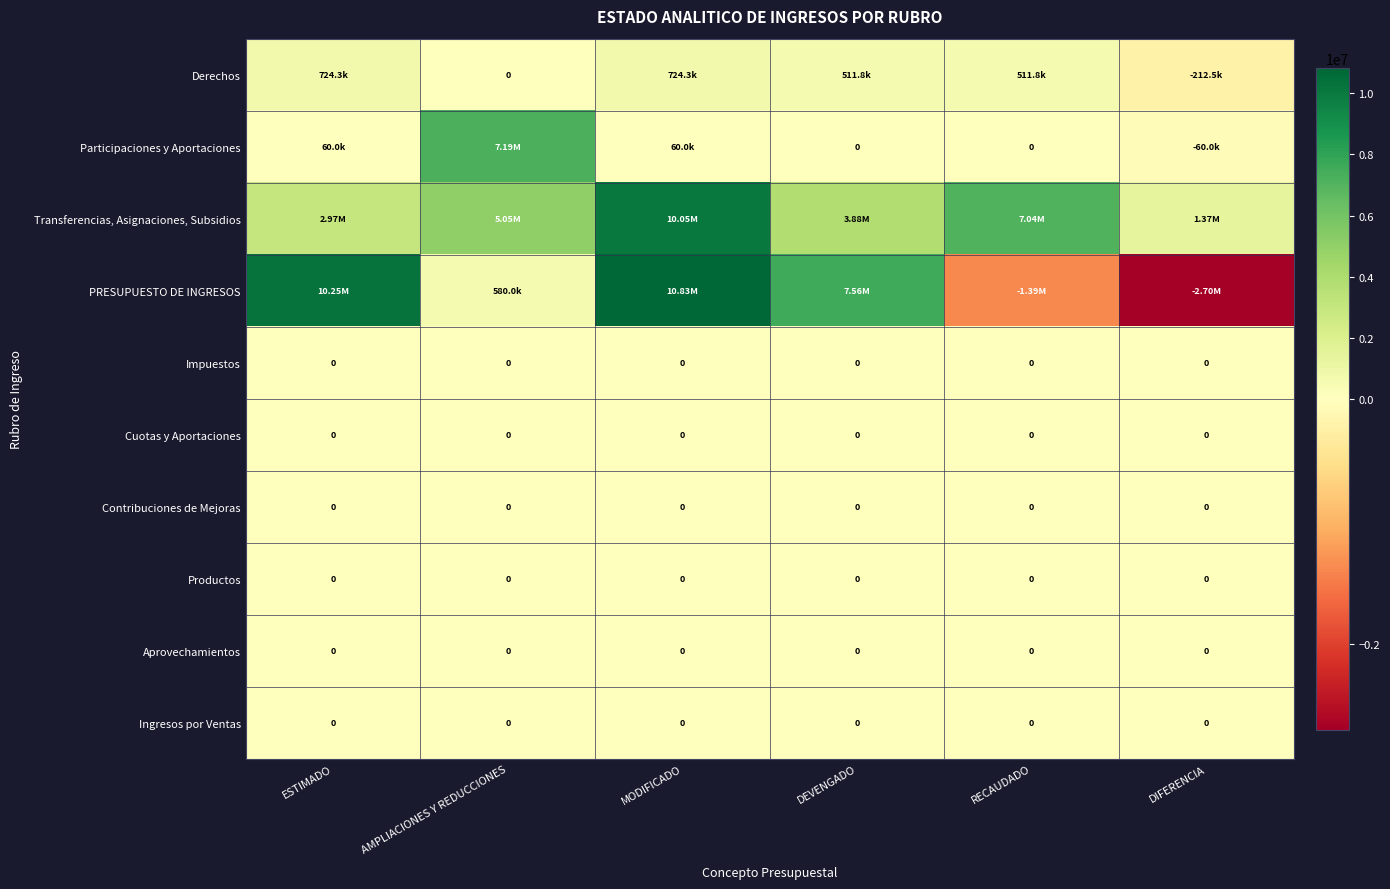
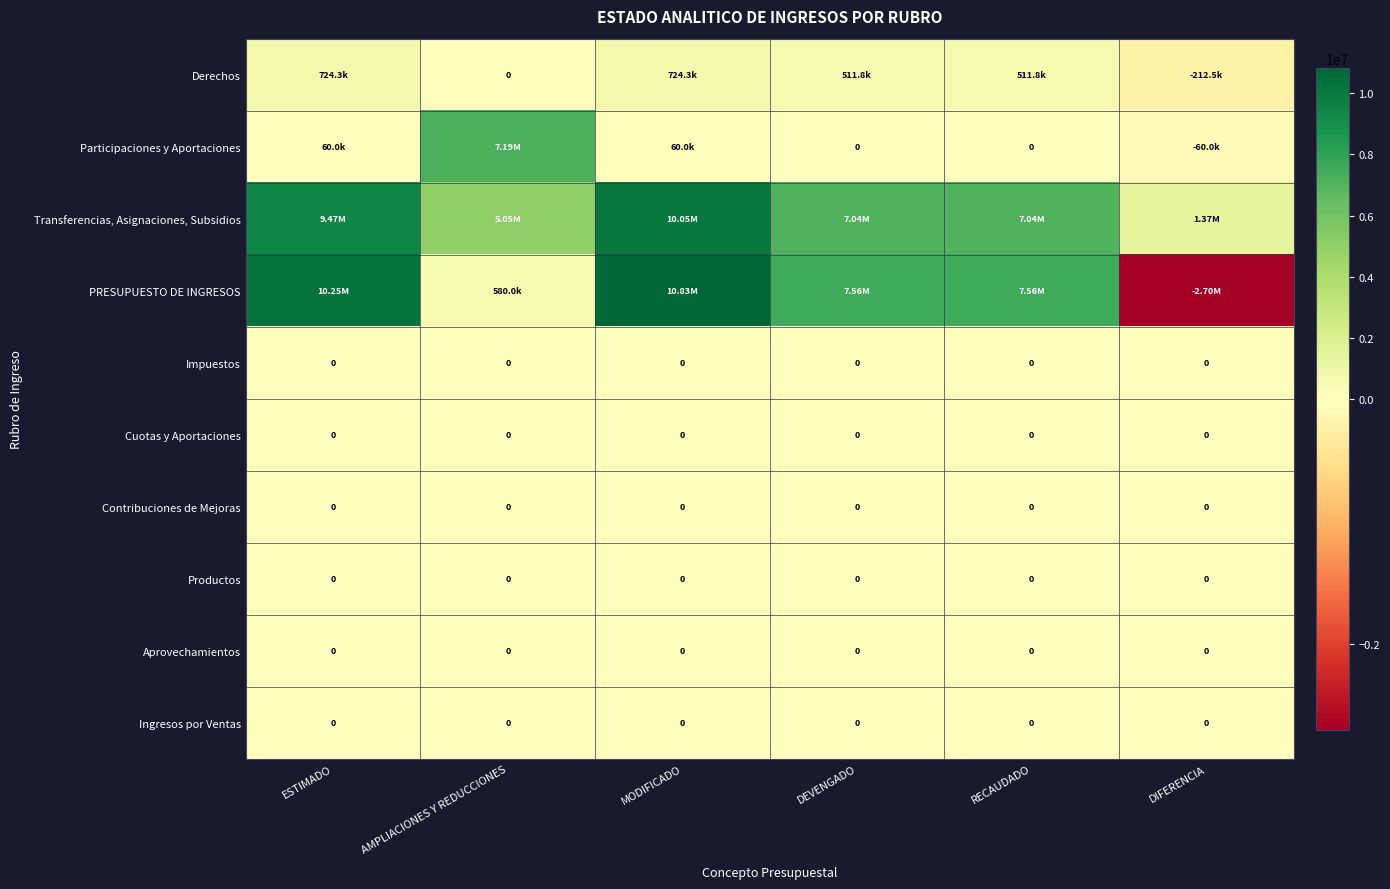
Transferencias, Asignaciones, Subsidios, ESTIMADO: 2.97M -> 9.47M
Transferencias, Asignaciones, Subsidios, DEVENGADO: 3.88M -> 7.04M
PRESUPUESTO DE INGRESOS, RECAUDADO: -1.39M -> 7.56M
